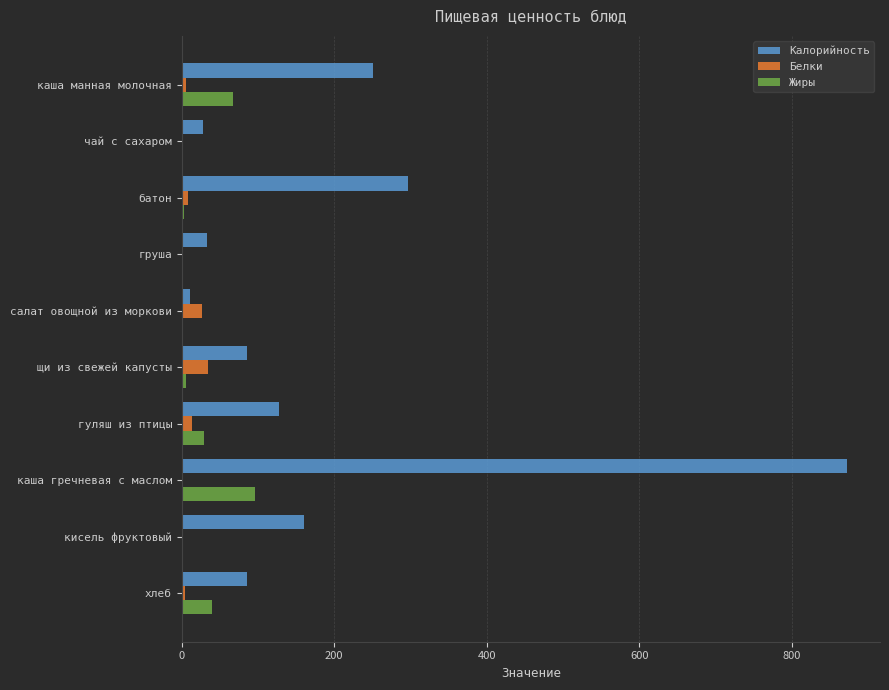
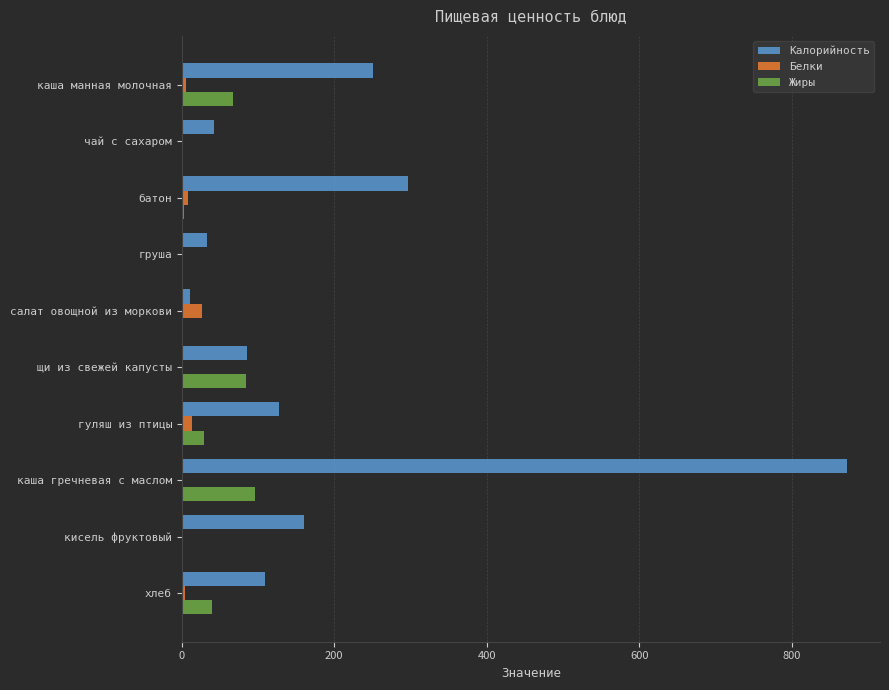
Калорийность, чай с сахаром: 30 -> 40
Белки, щи из свежей капусты: 30 -> 0
Жиры, щи из свежей капусты: 10 -> 80
Калорийность, хлеб: 90 -> 110
